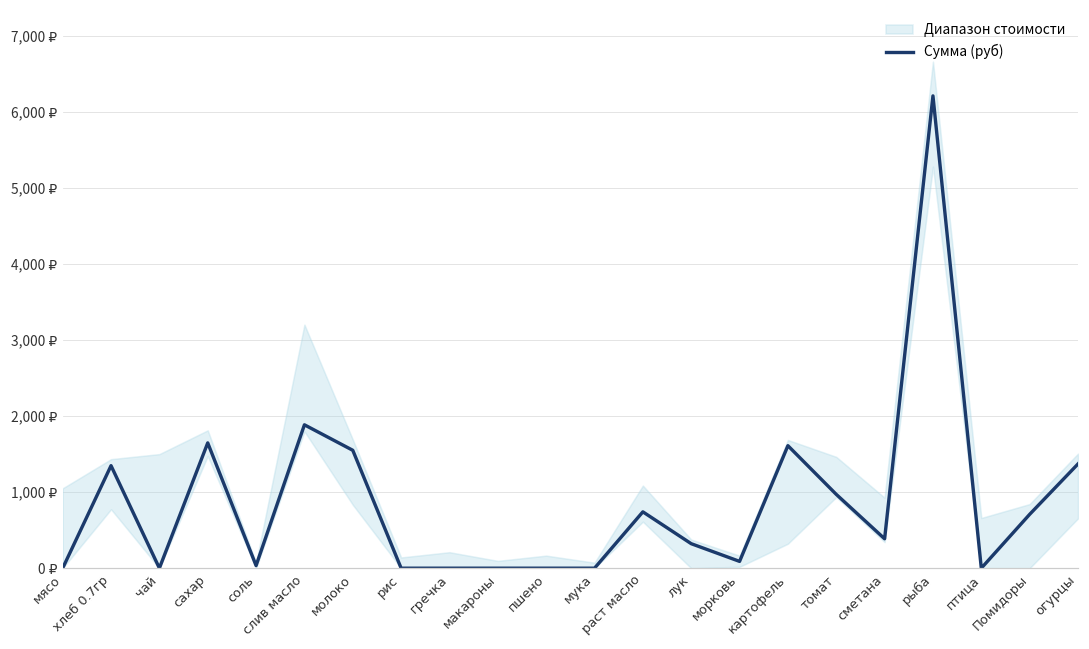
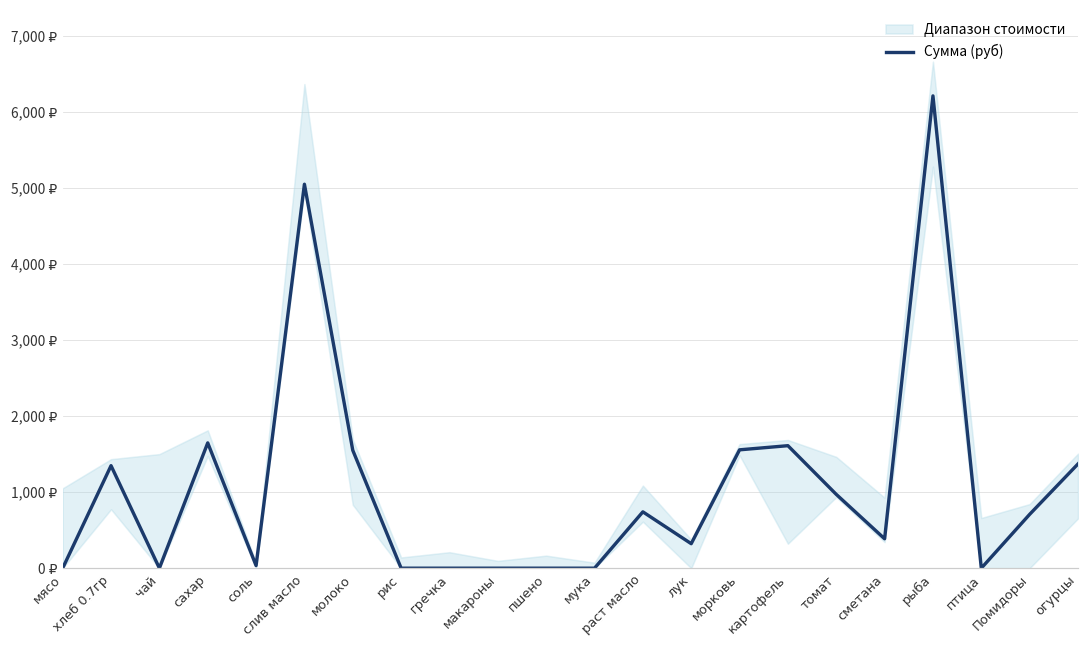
Сумма (руб), слив масло: 1,900 ₽ -> 5,000 ₽
Сумма (руб), морковь: 100 ₽ -> 1,600 ₽
